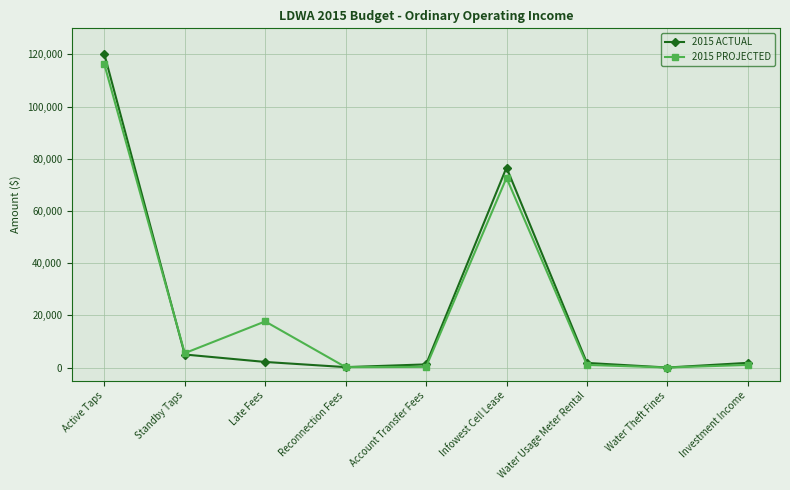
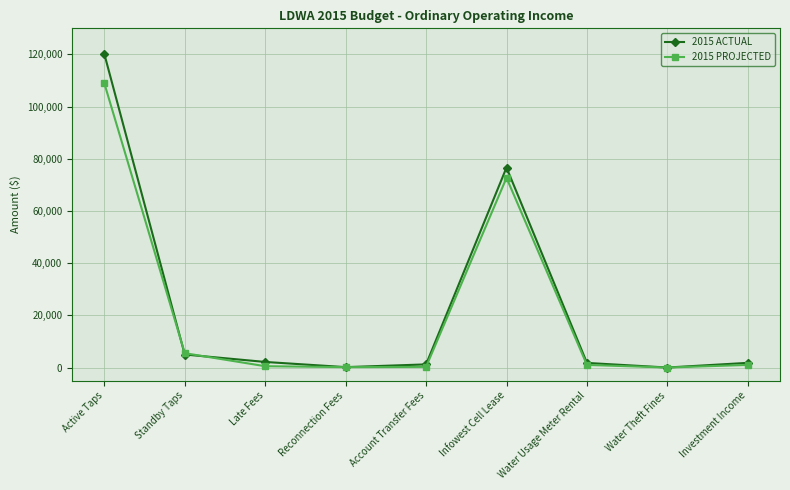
2015 PROJECTED, Active Taps: 116,000 -> 109,000
2015 PROJECTED, Late Fees: 18,000 -> 1,000
